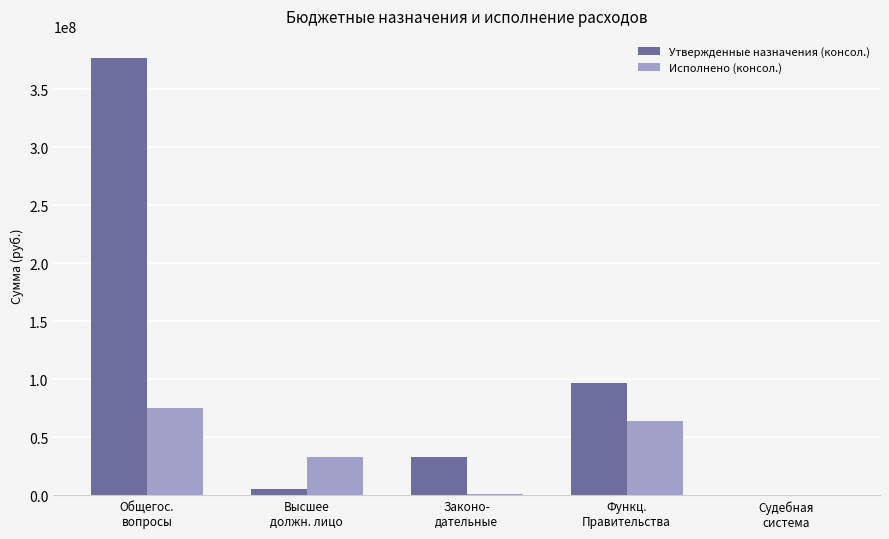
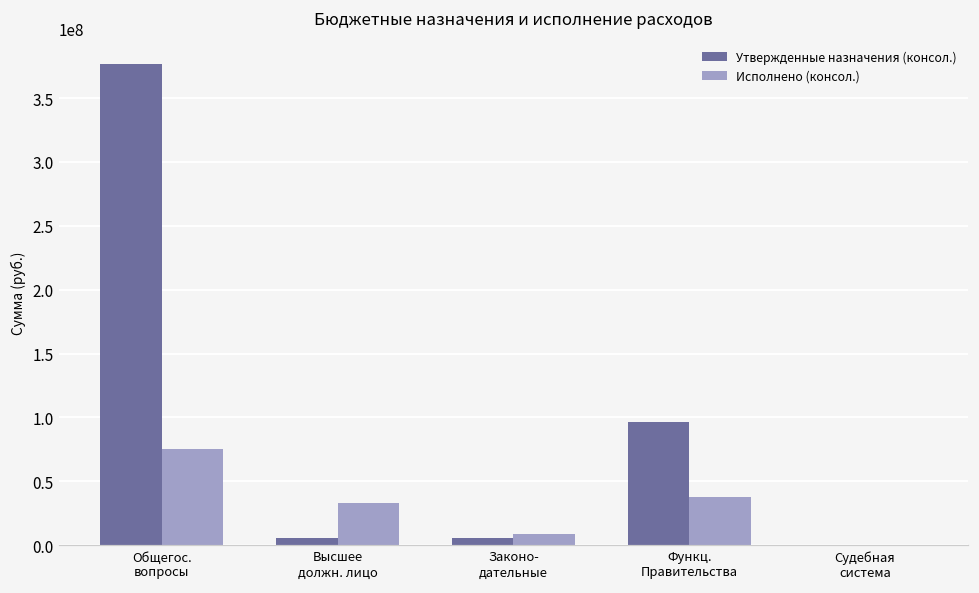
Утвержденные назначения (консол.), Законо- дательные: 33000000 -> 5000000
Исполнено (консол.), Законо- дательные: 1000000 -> 8000000
Исполнено (консол.), Функц. Правительства: 64000000 -> 38000000
